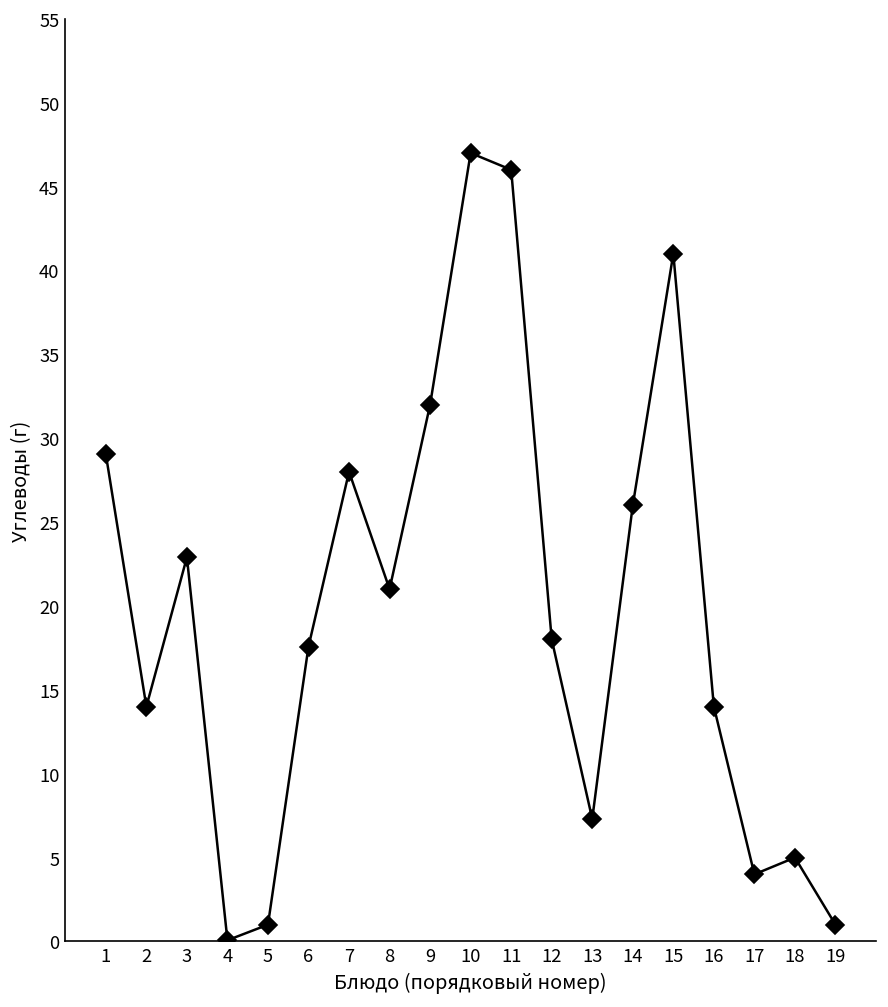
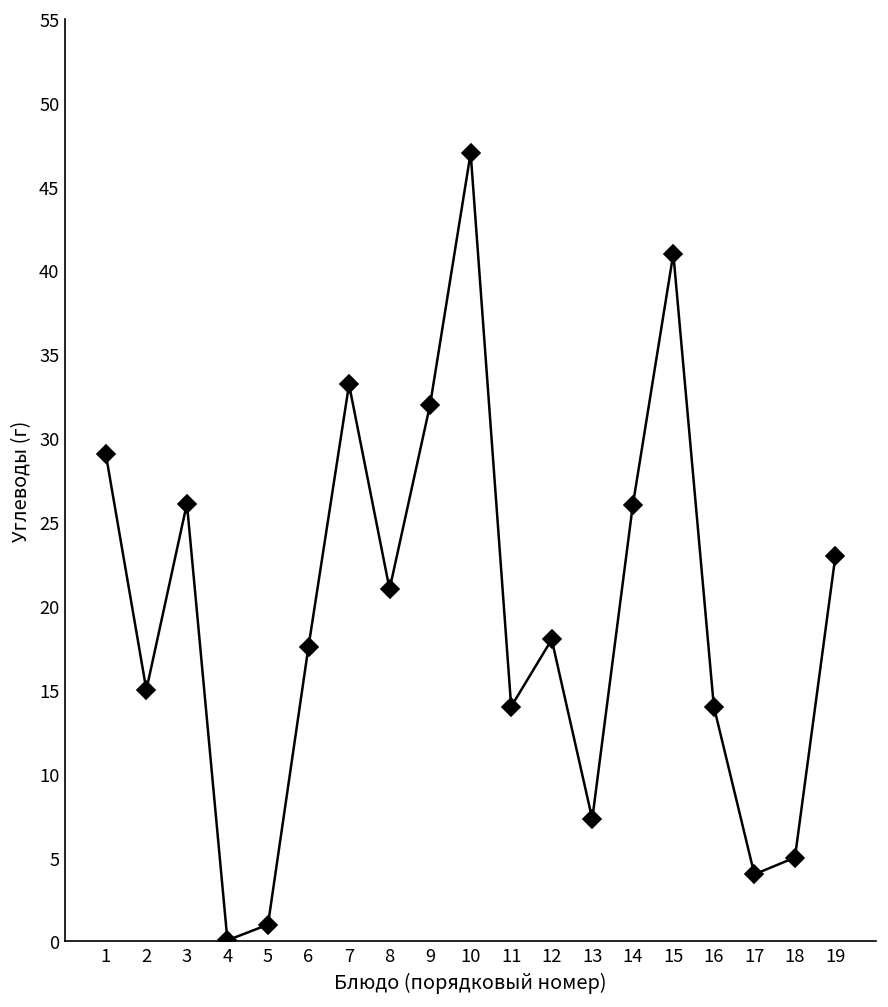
2: 14 -> 15
3: 22.9 -> 26.1
7: 28.0 -> 33.2
11: 46 -> 14
19: 1 -> 23
